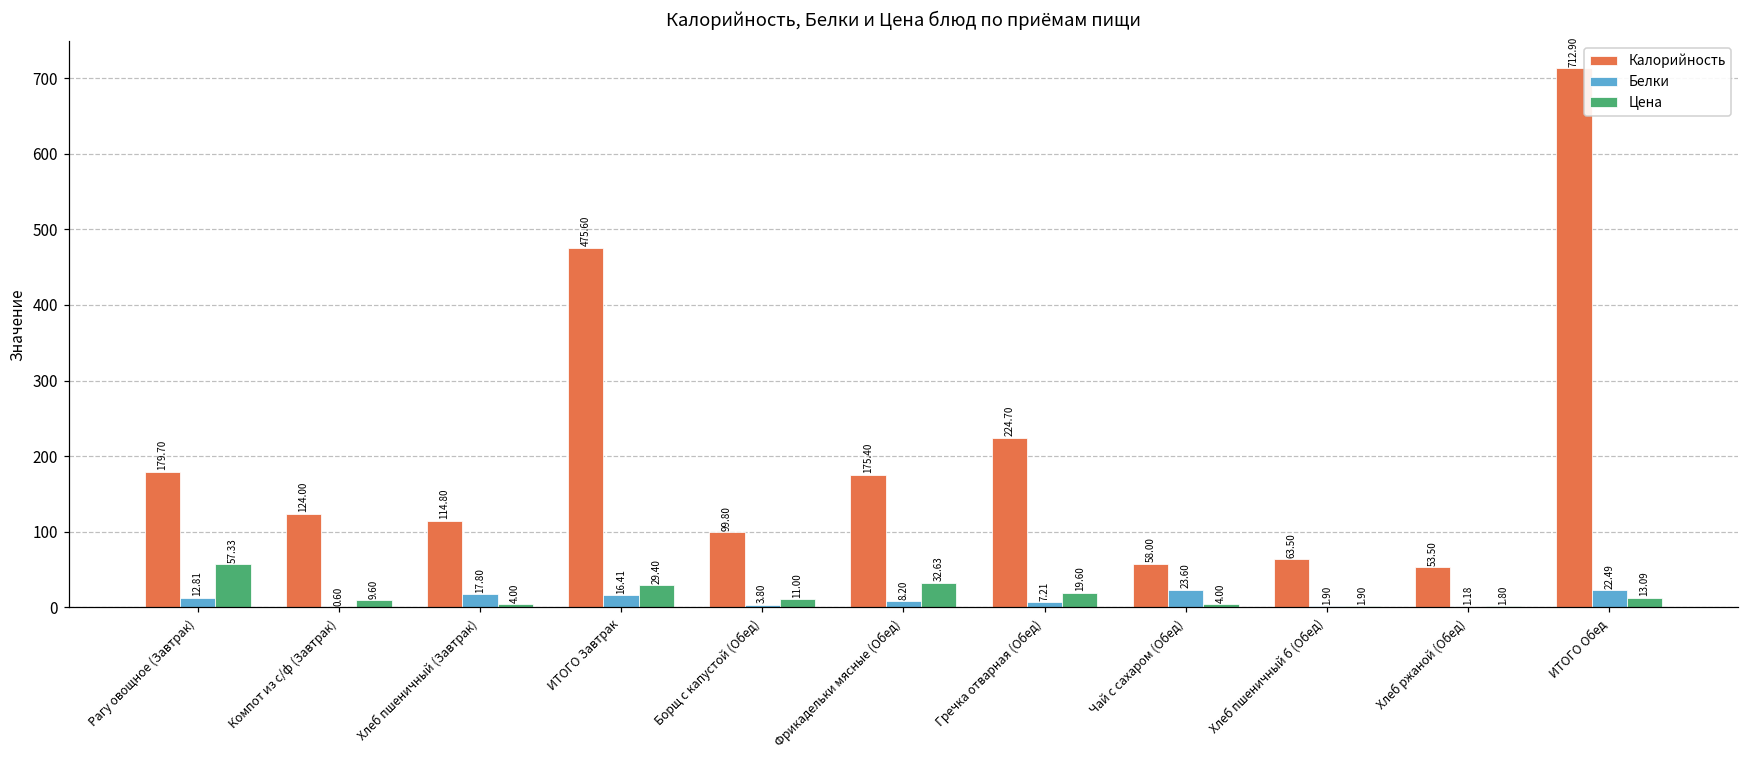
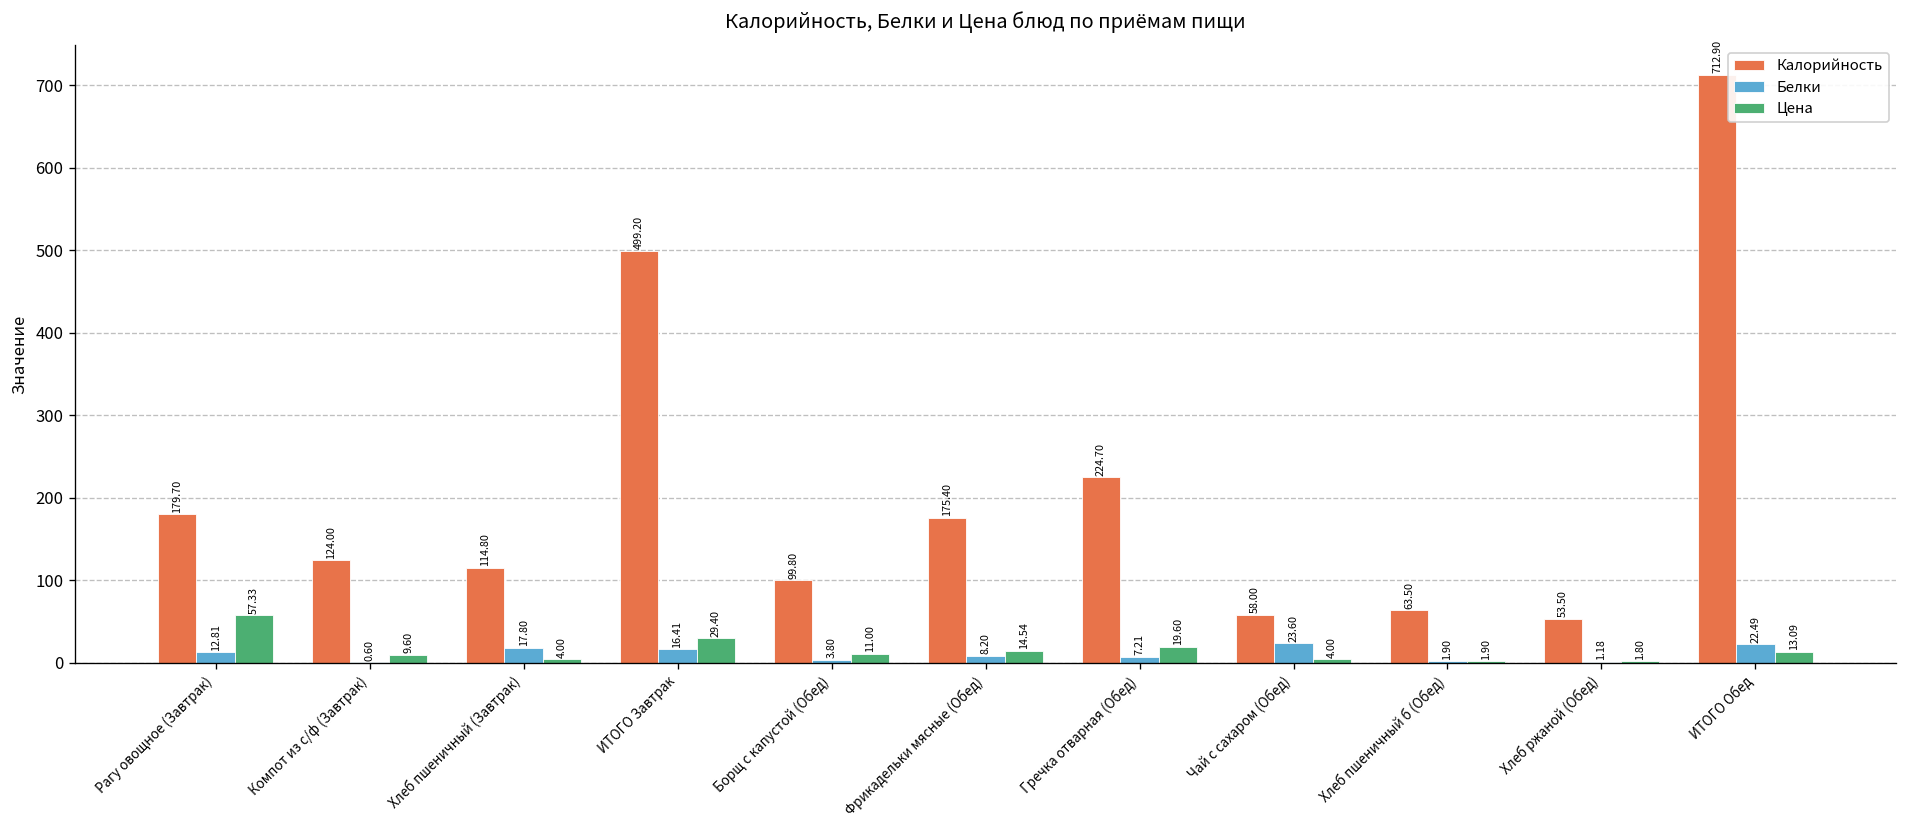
Калорийность, ИТОГО Завтрак: 475.60 -> 499.20
Цена, Фрикадельки мясные (Обед): 32.63 -> 14.54
